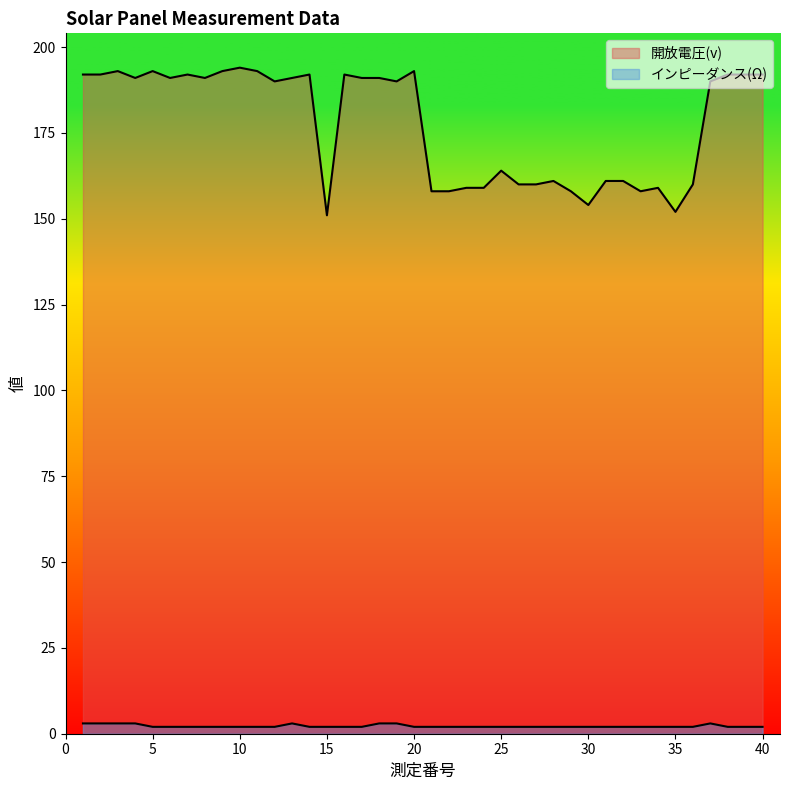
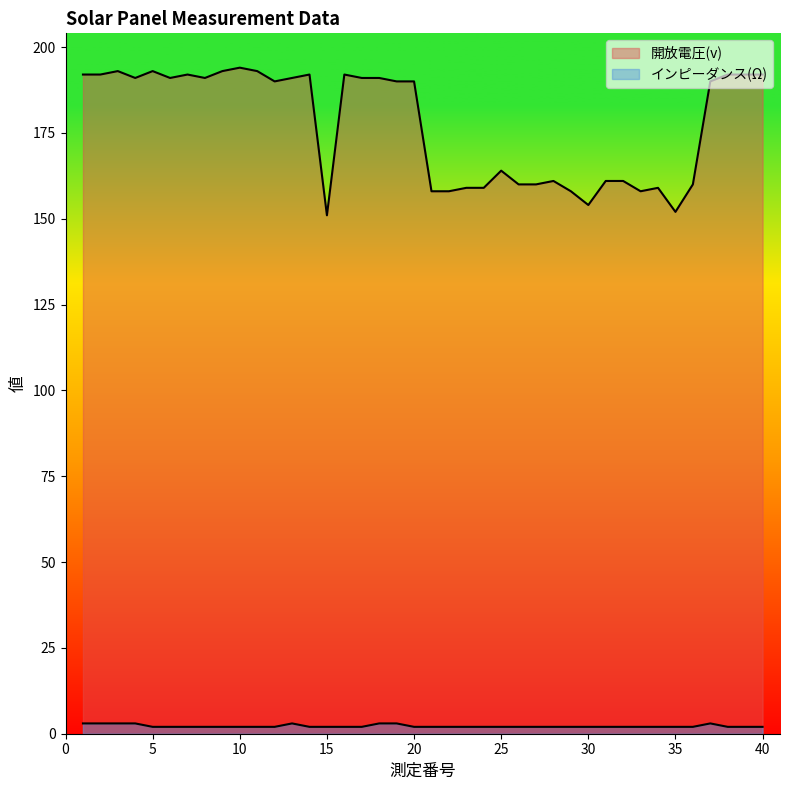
開放電圧(v), 20: 193 -> 190
